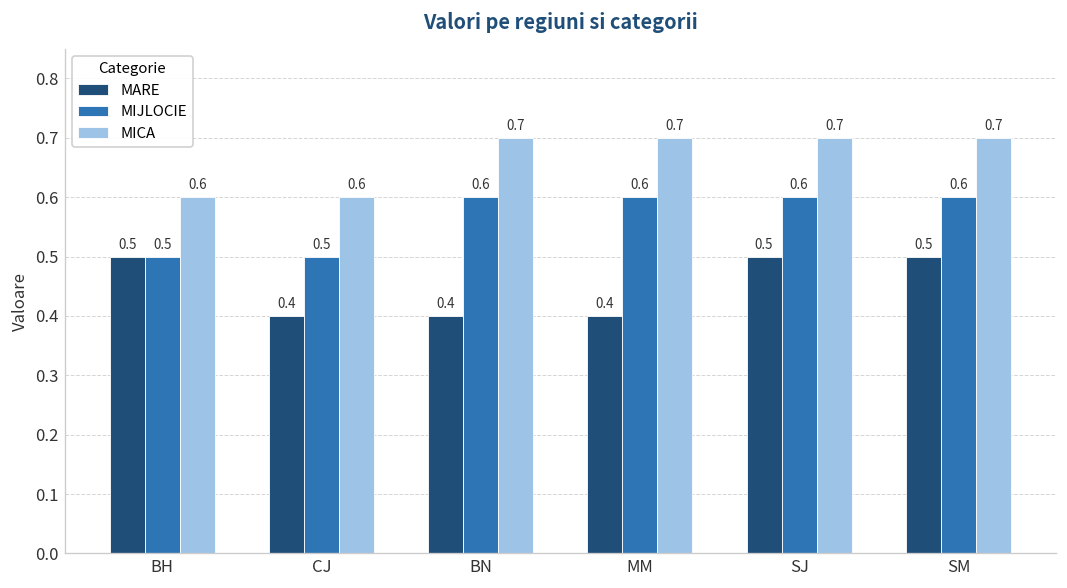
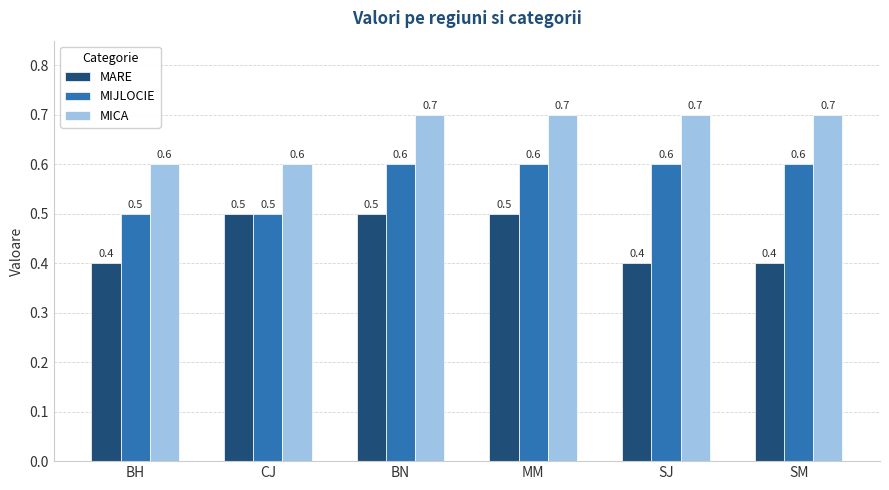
MARE, BH: 0.5 -> 0.4
MARE, CJ: 0.4 -> 0.5
MARE, BN: 0.4 -> 0.5
MARE, MM: 0.4 -> 0.5
MARE, SJ: 0.5 -> 0.4
MARE, SM: 0.5 -> 0.4
